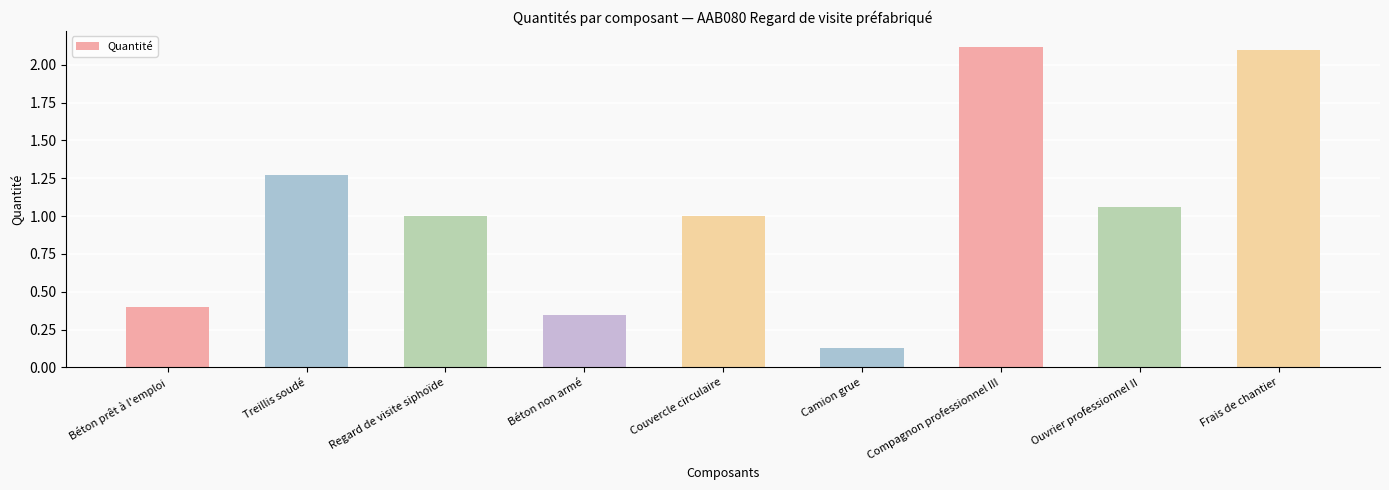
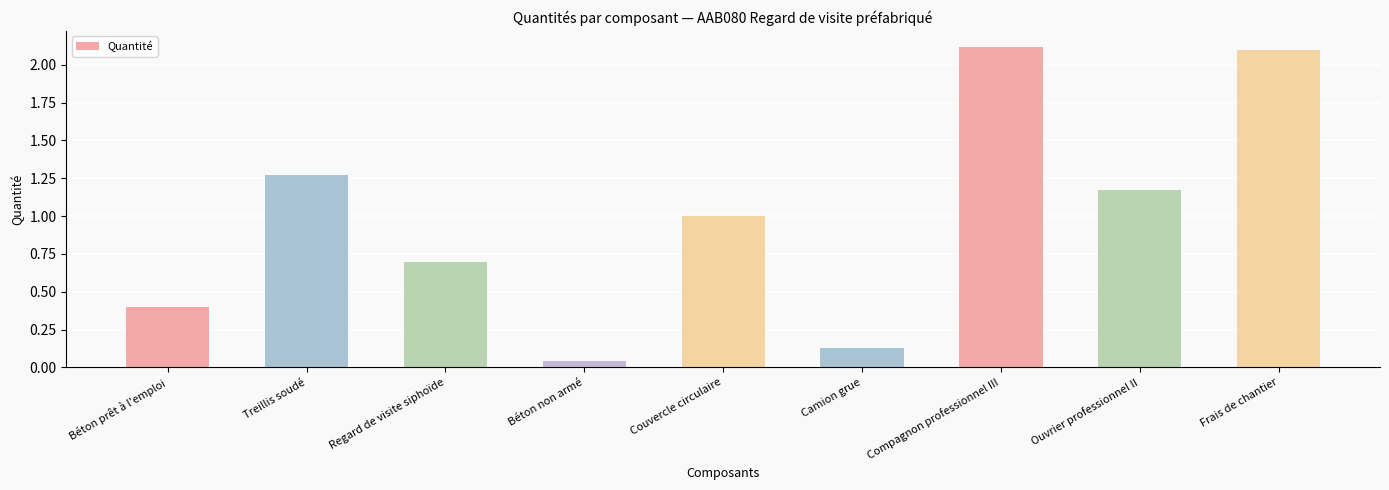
Regard de visite siphoïde: 1.0 -> 0.7
Béton non armé: 0.35 -> 0.04
Ouvrier professionnel II: 1.06 -> 1.17
